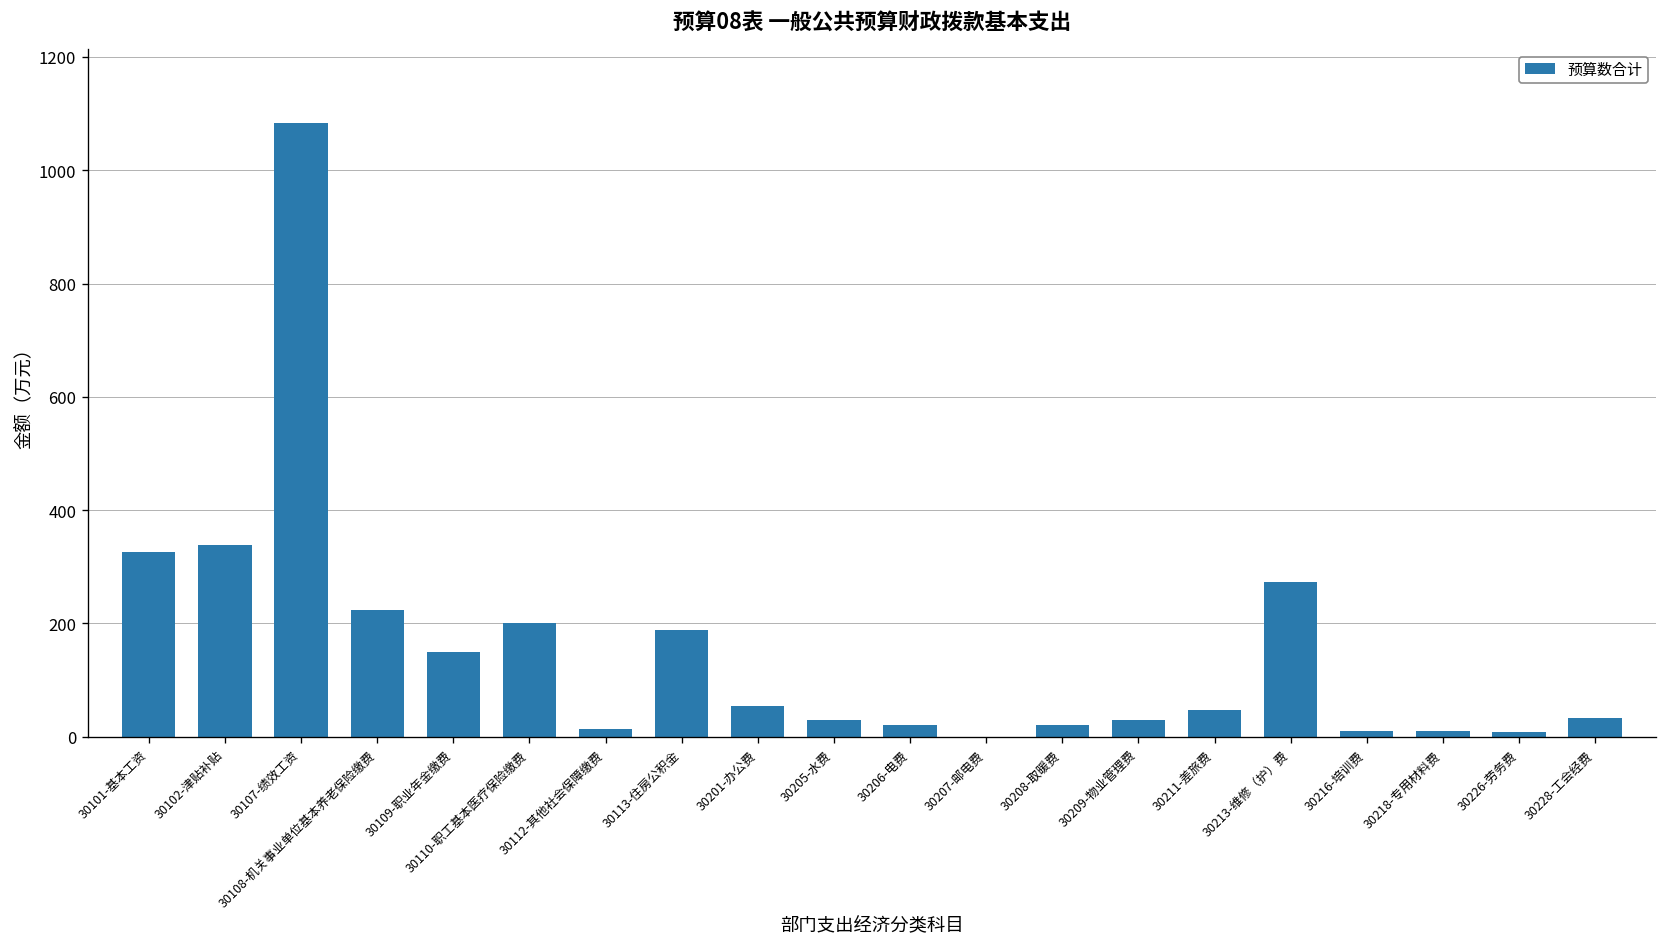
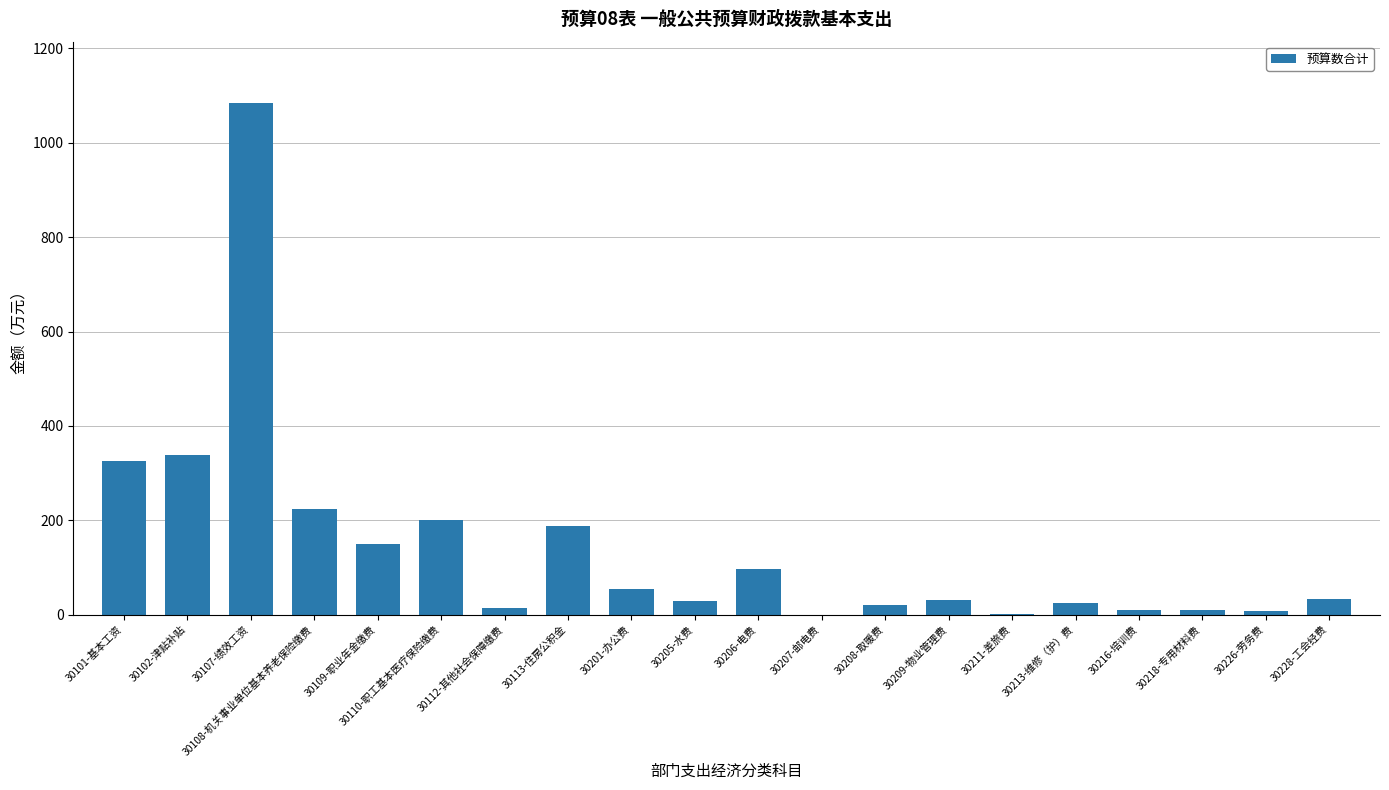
30206-电费: 20 -> 100
30211-差旅费: 50 -> 0
30213-维修（护）费: 270 -> 20
